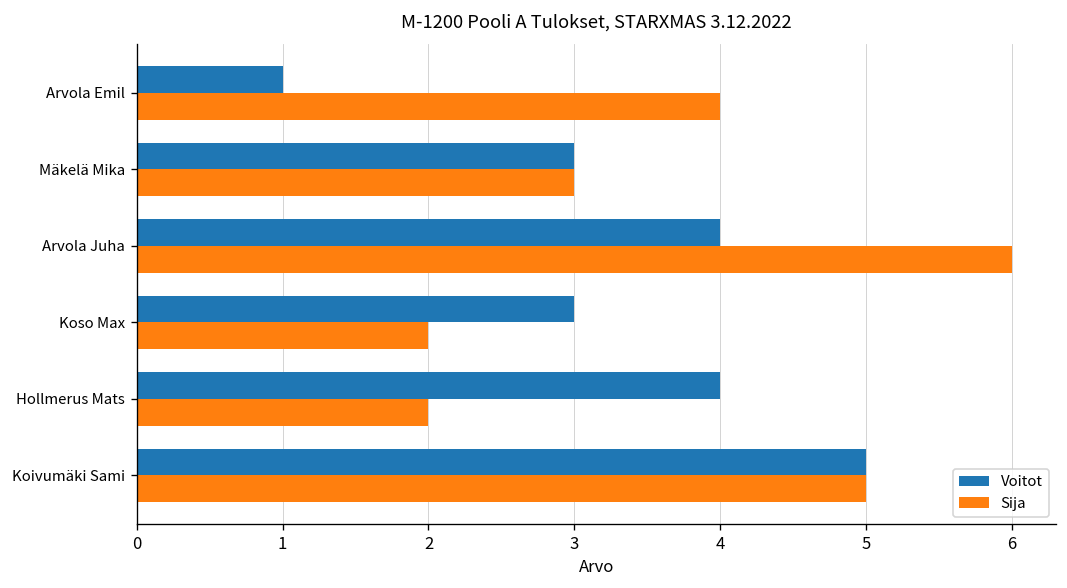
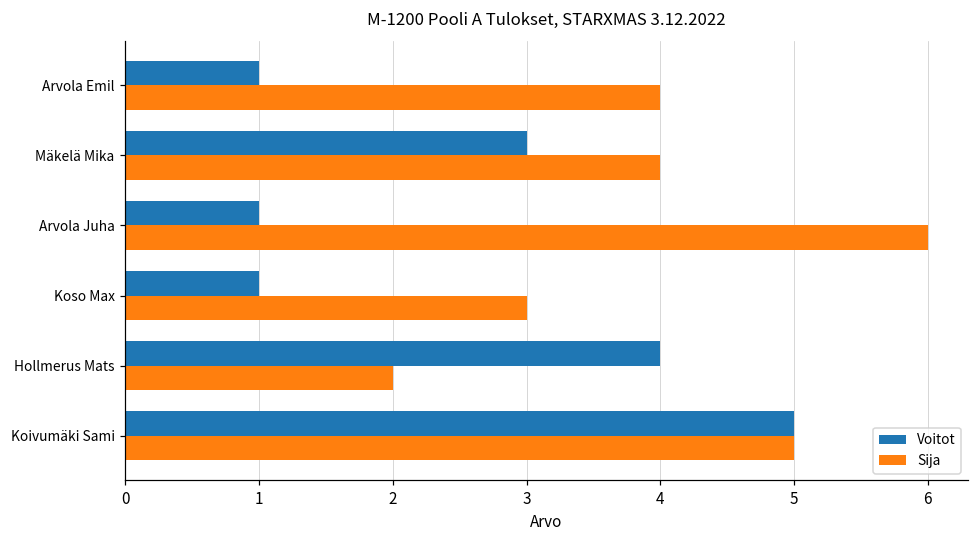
Sija, Mäkelä Mika: 3 -> 4
Voitot, Arvola Juha: 4 -> 1
Voitot, Koso Max: 3 -> 1
Sija, Koso Max: 2 -> 3
